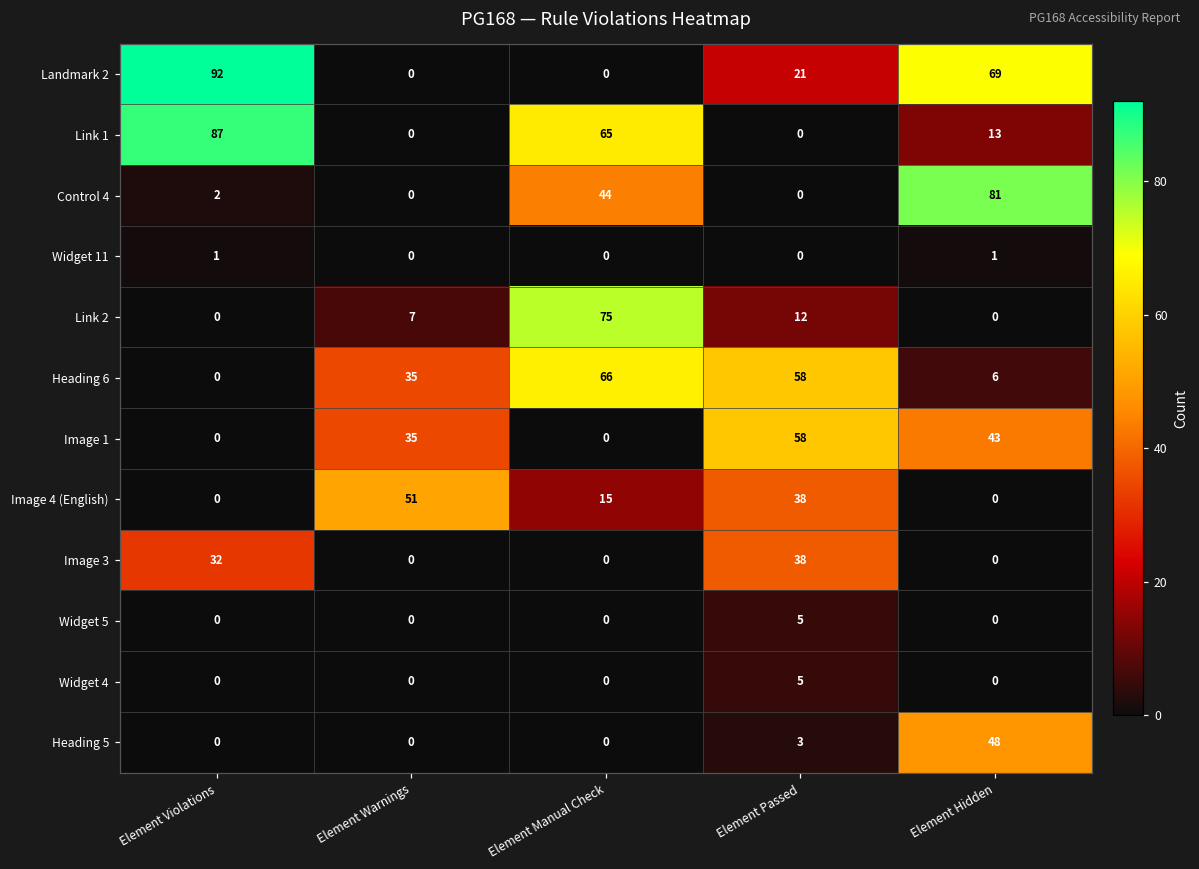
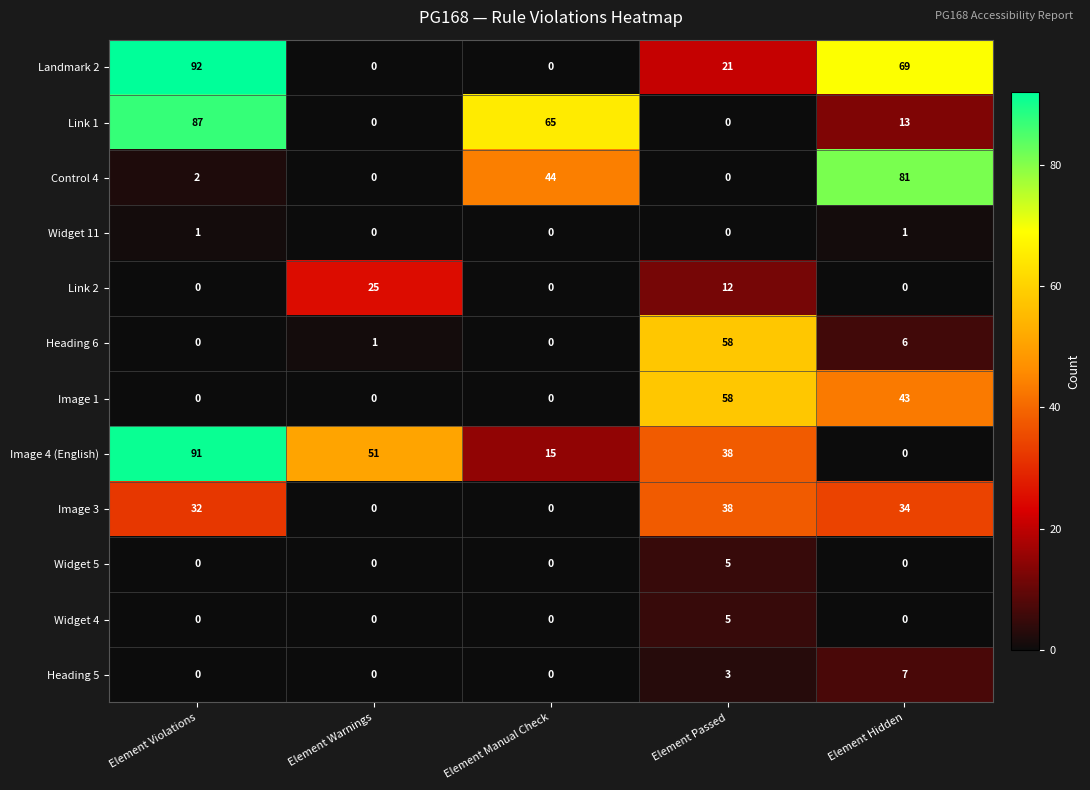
Link 2, Element Warnings: 7 -> 25
Link 2, Element Manual Check: 75 -> 0
Heading 6, Element Warnings: 35 -> 1
Heading 6, Element Manual Check: 66 -> 0
Image 1, Element Warnings: 35 -> 0
Image 4 (English), Element Violations: 0 -> 91
Image 3, Element Hidden: 0 -> 34
Heading 5, Element Hidden: 48 -> 7
